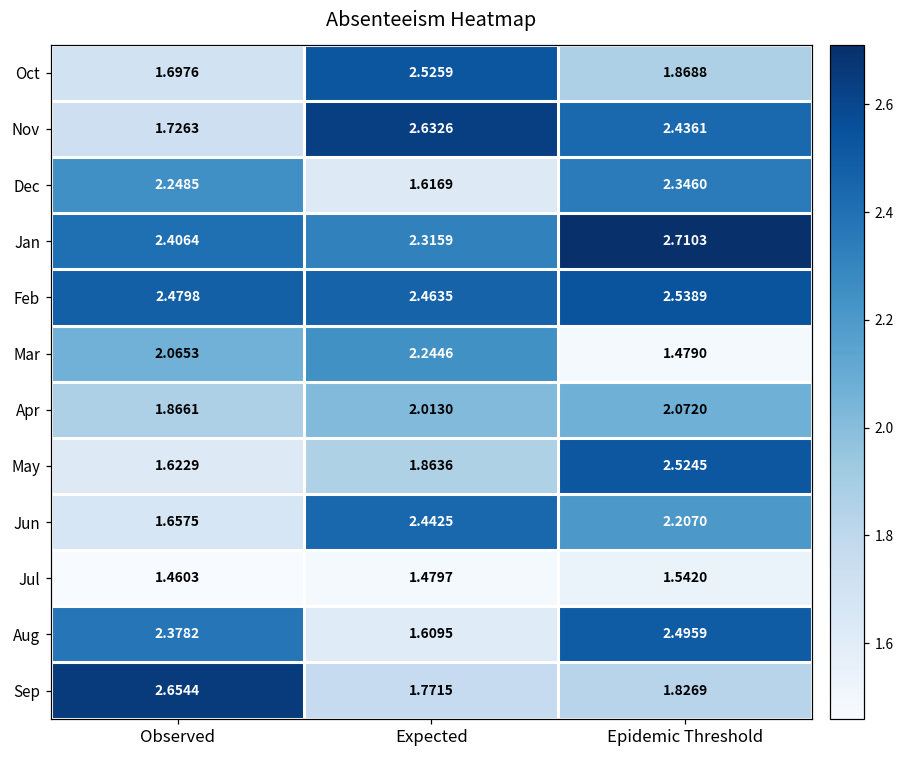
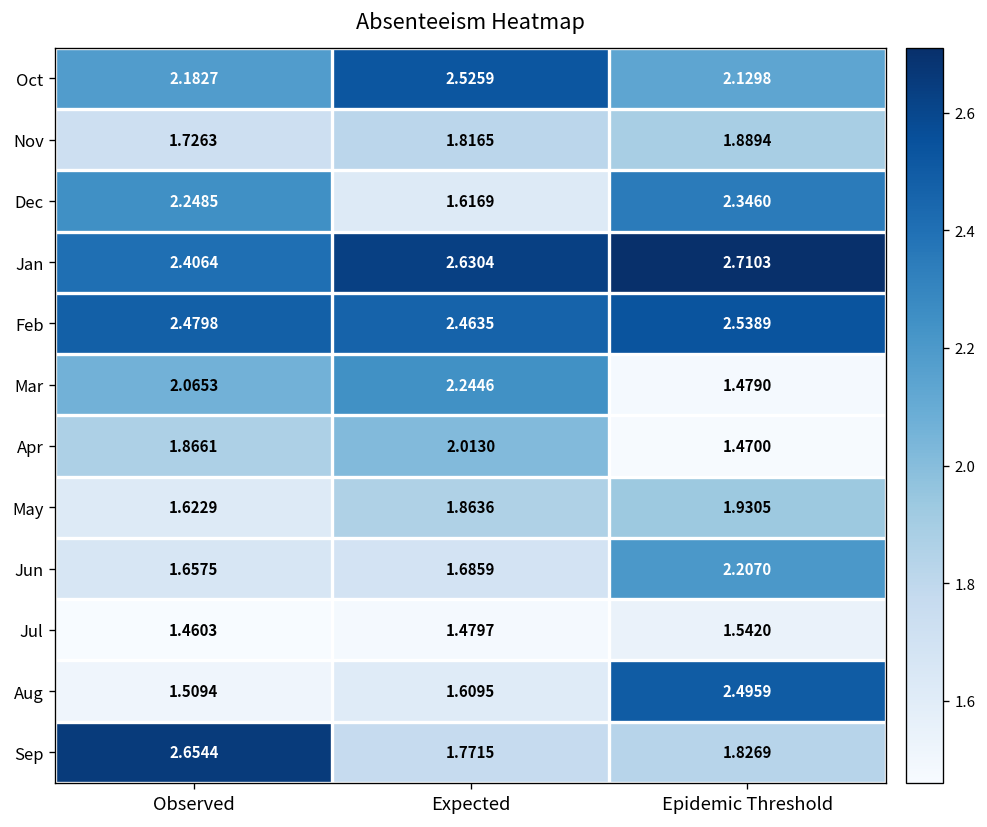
Oct, Observed: 1.6976 -> 2.1827
Oct, Epidemic Threshold: 1.8688 -> 2.1298
Nov, Expected: 2.6326 -> 1.8165
Nov, Epidemic Threshold: 2.4361 -> 1.8894
Jan, Expected: 2.3159 -> 2.6304
Apr, Epidemic Threshold: 2.0720 -> 1.4700
May, Epidemic Threshold: 2.5245 -> 1.9305
Jun, Expected: 2.4425 -> 1.6859
Aug, Observed: 2.3782 -> 1.5094
